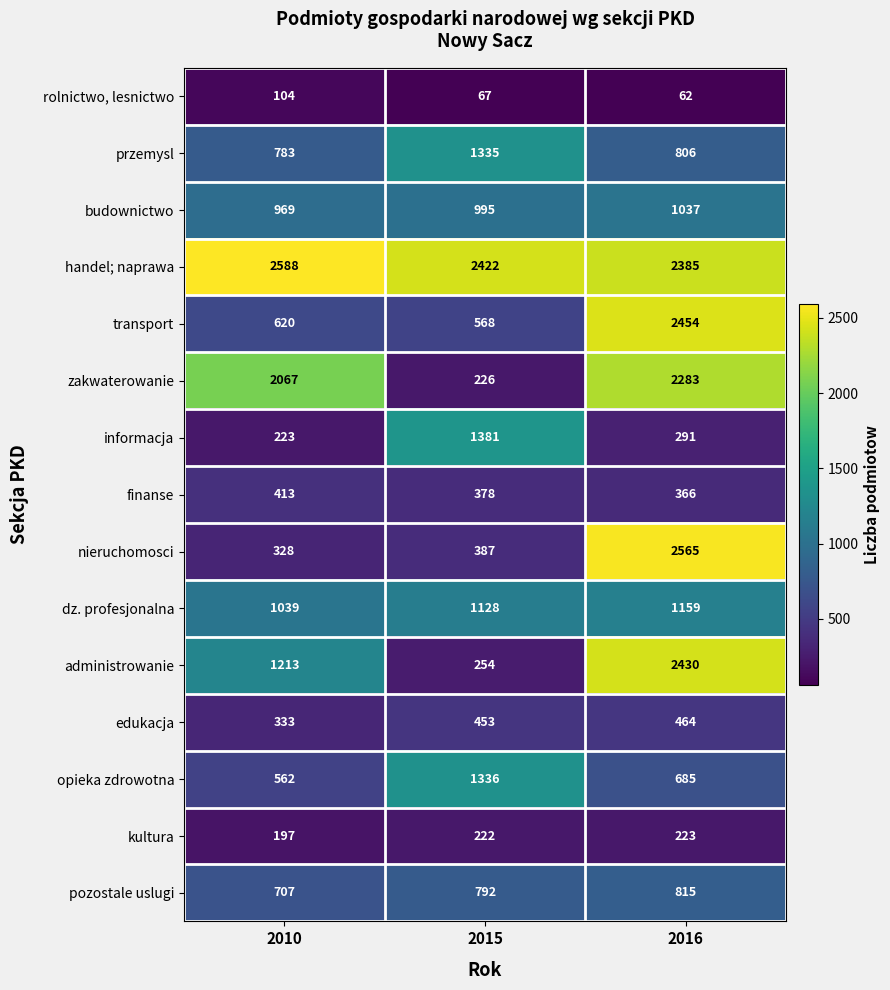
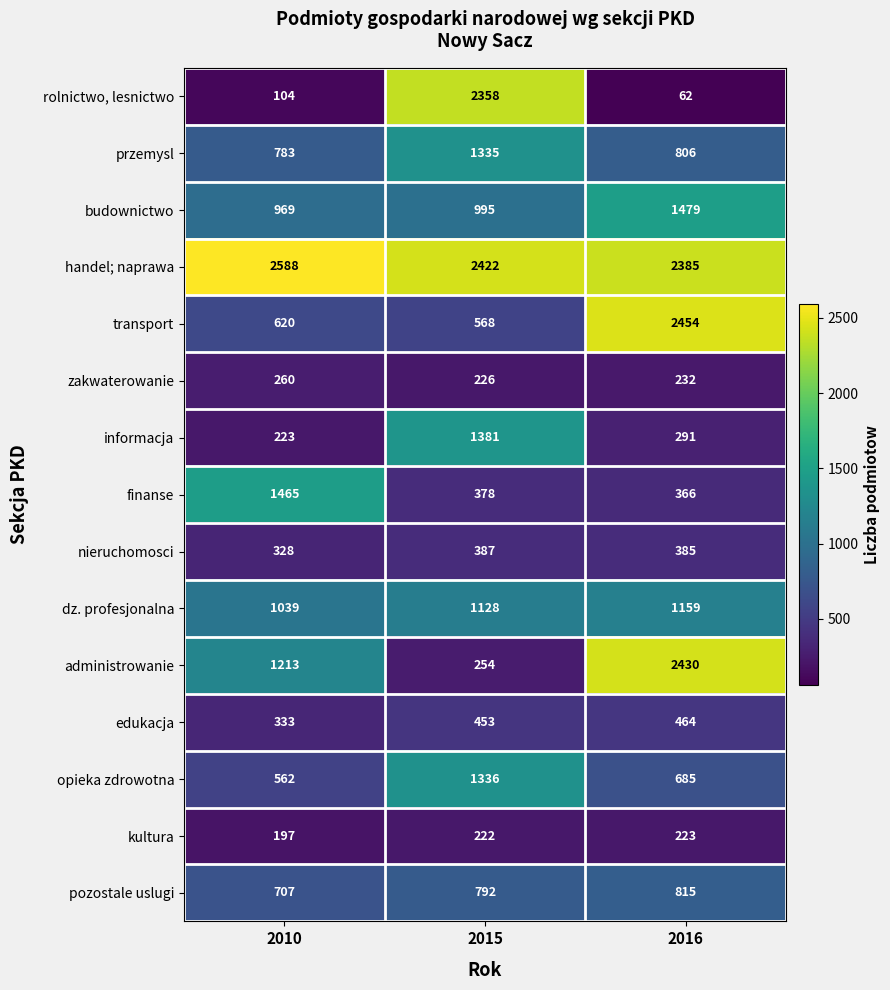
rolnictwo, lesnictwo, 2015: 67 -> 2358
budownictwo, 2016: 1037 -> 1479
zakwaterowanie, 2010: 2067 -> 260
zakwaterowanie, 2016: 2283 -> 232
finanse, 2010: 413 -> 1465
nieruchomosci, 2016: 2565 -> 385
